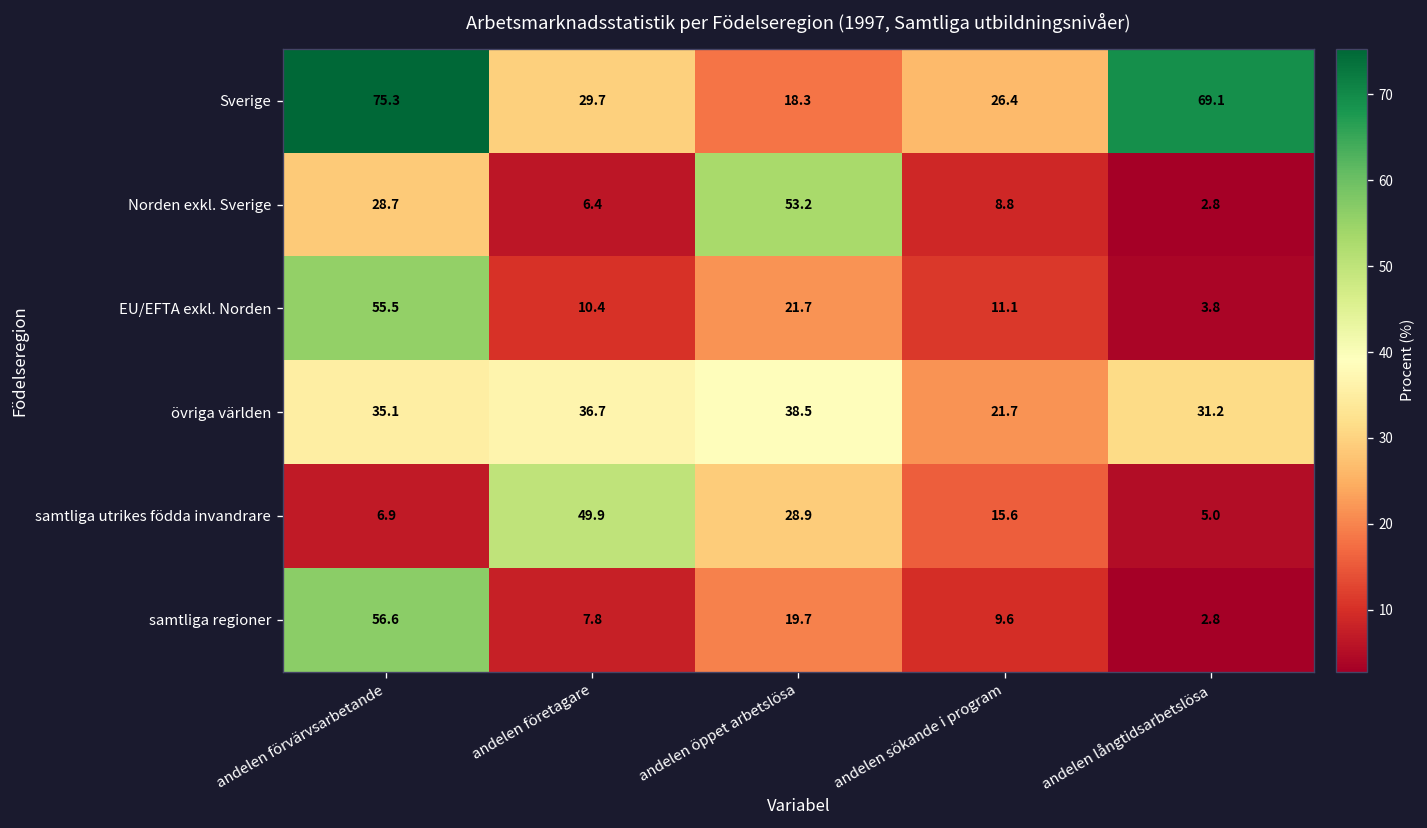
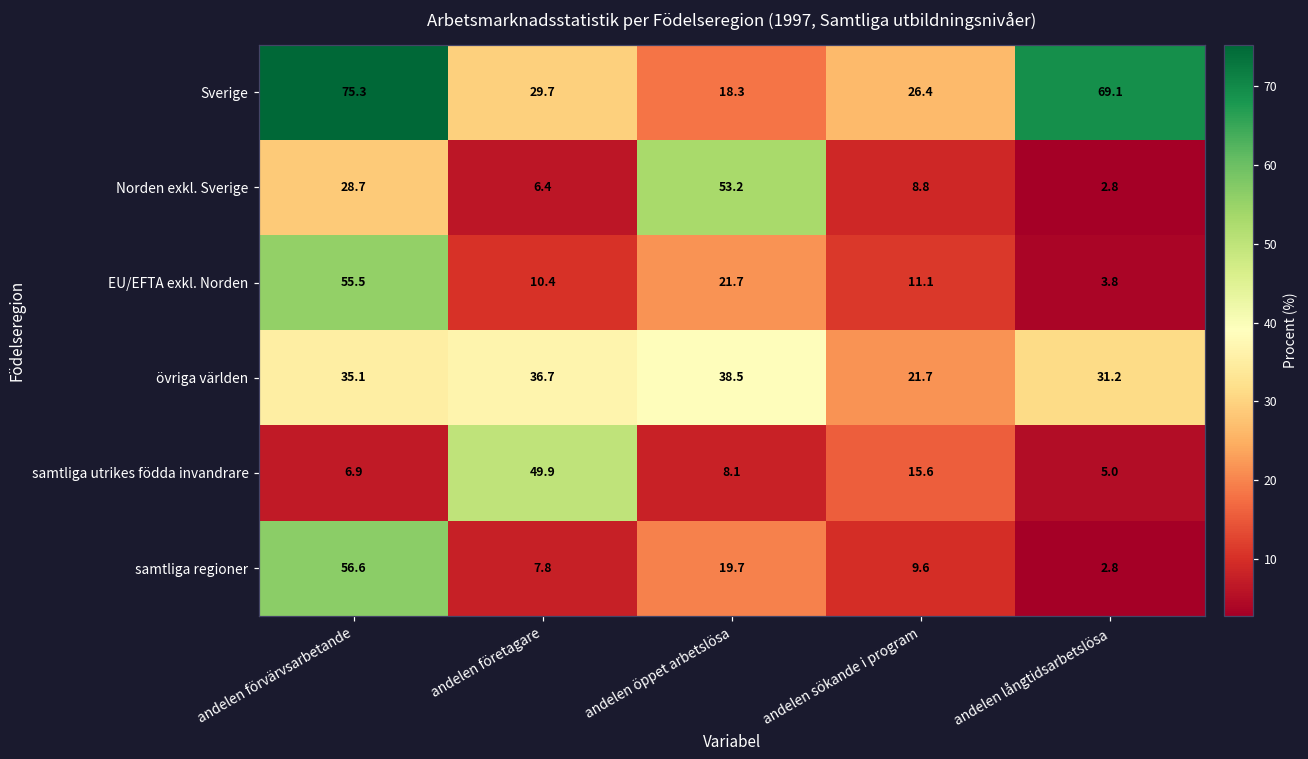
samtliga utrikes födda invandrare, andelen öppet arbetslösa: 28.9 -> 8.1
